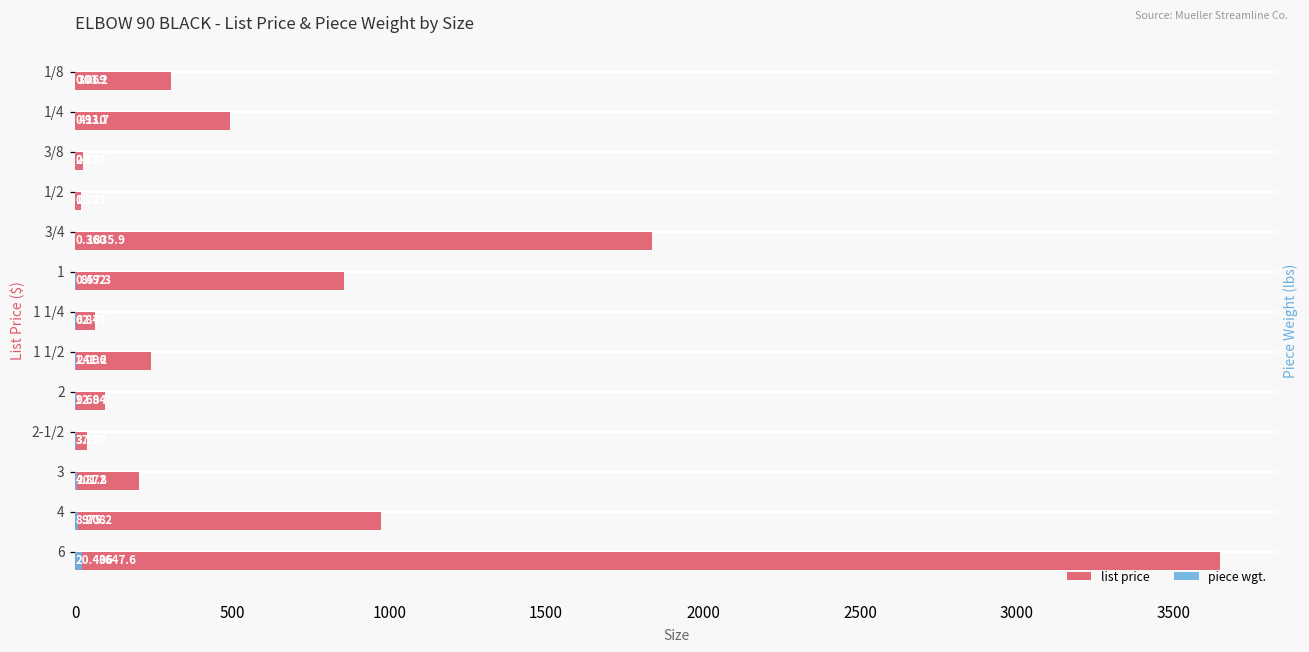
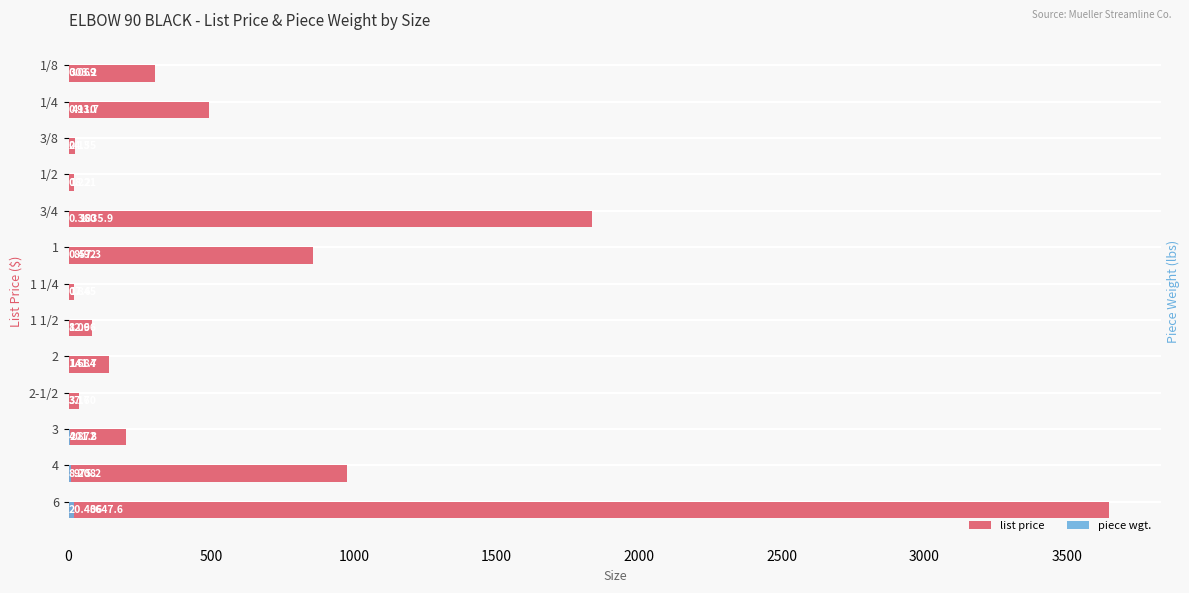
list price, 1 1/4: 60 -> 20
list price, 1 1/2: 241.2 -> 82.6
list price, 2: 92.9 -> 141.7
